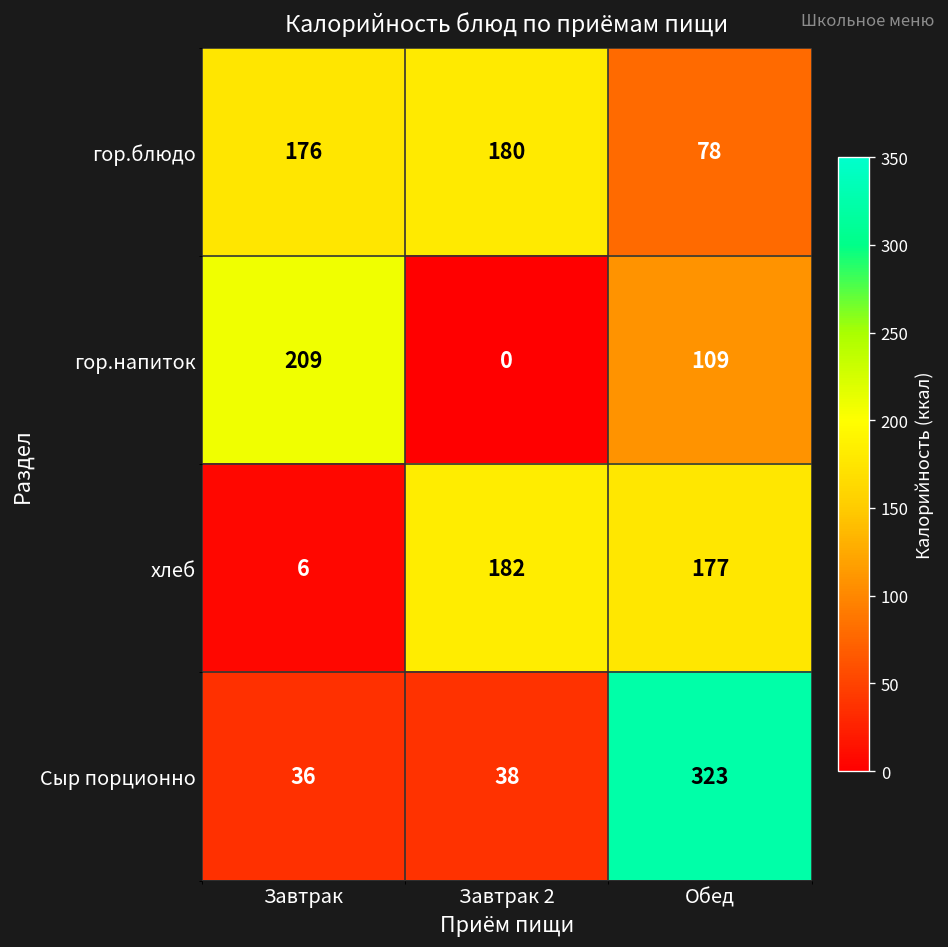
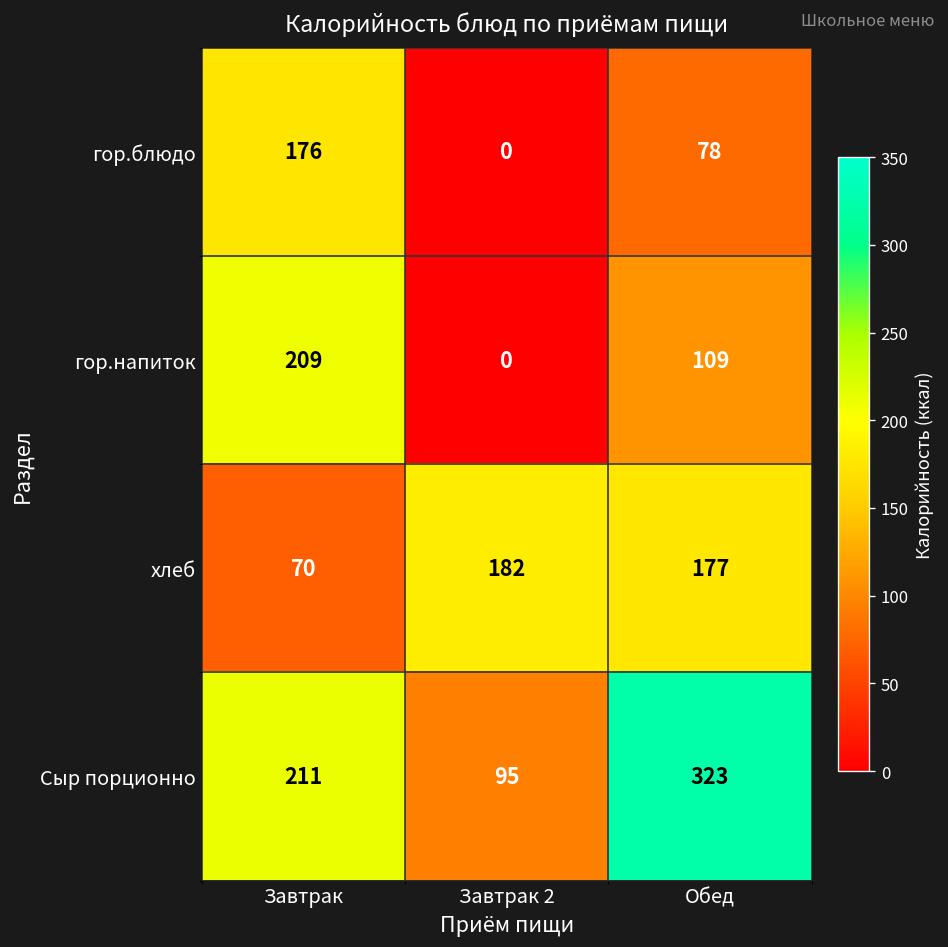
гор.блюдо, Завтрак 2: 180 -> 0
хлеб, Завтрак: 6 -> 70
Сыр порционно, Завтрак: 36 -> 211
Сыр порционно, Завтрак 2: 38 -> 95
